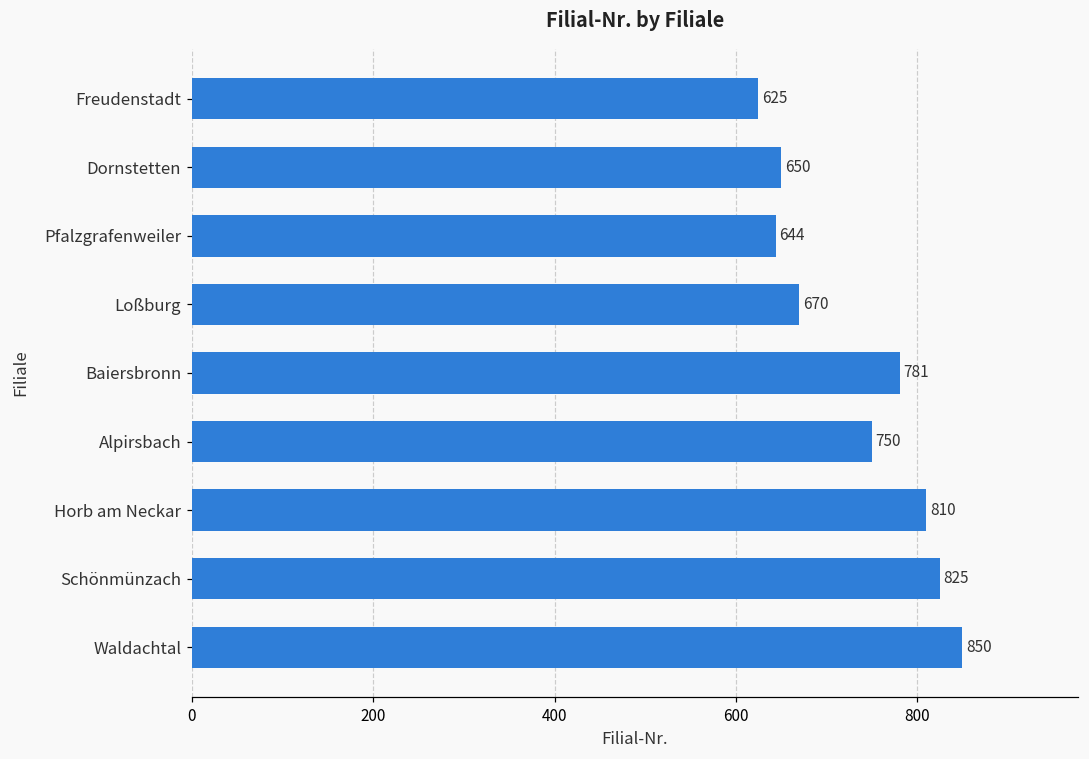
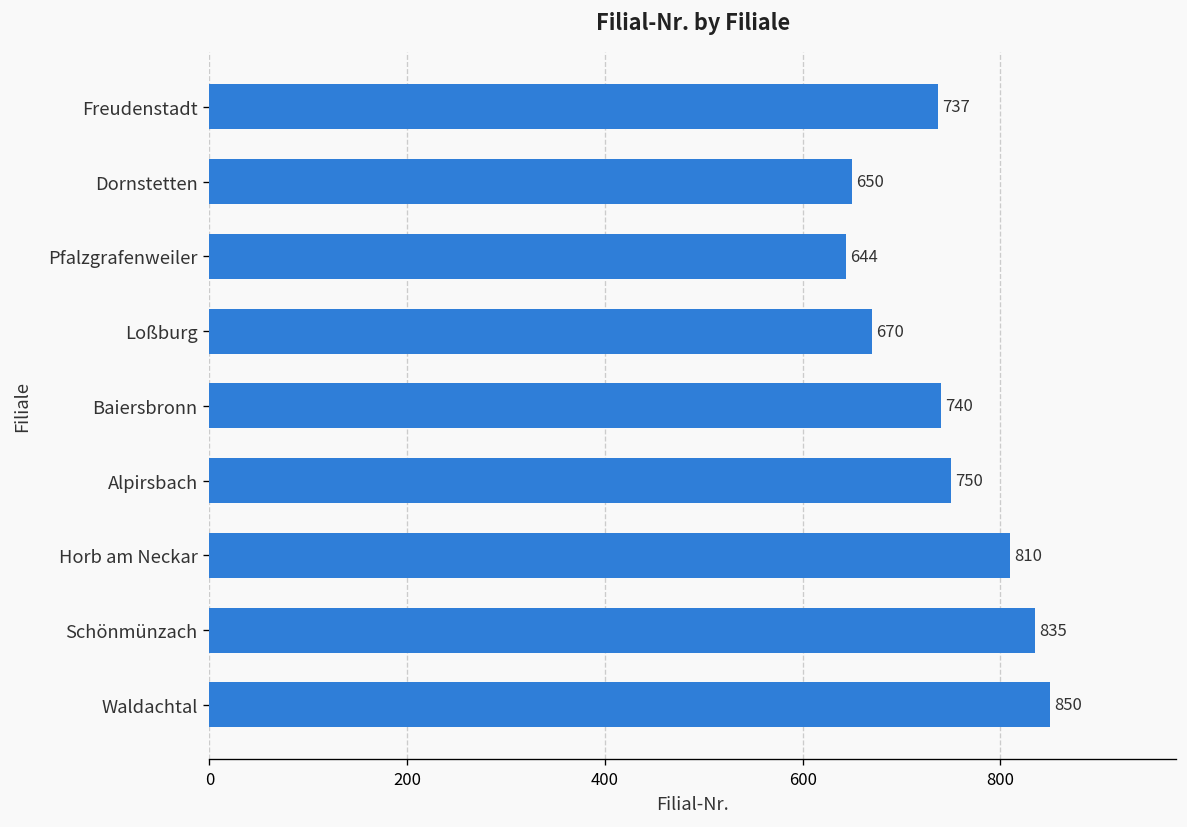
Freudenstadt: 625 -> 737
Baiersbronn: 781 -> 740
Schönmünzach: 825 -> 835
